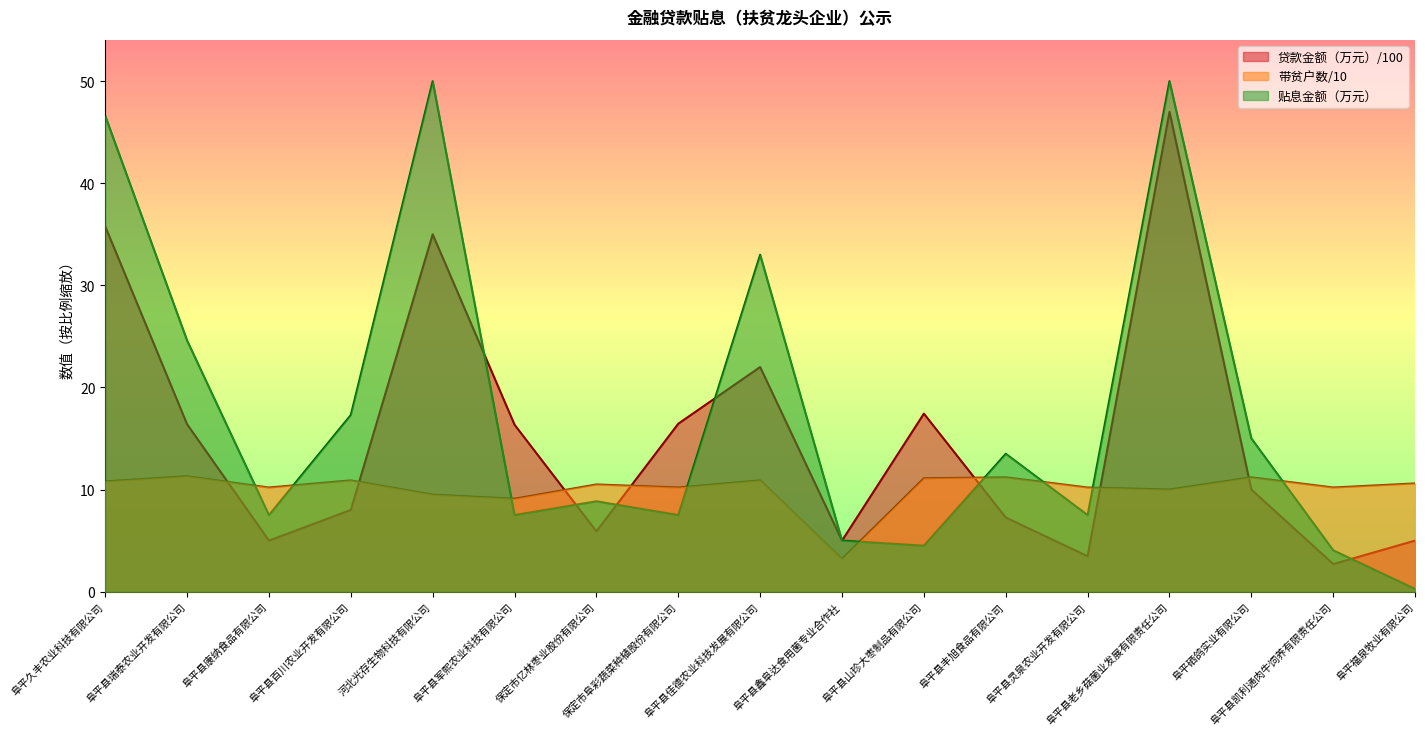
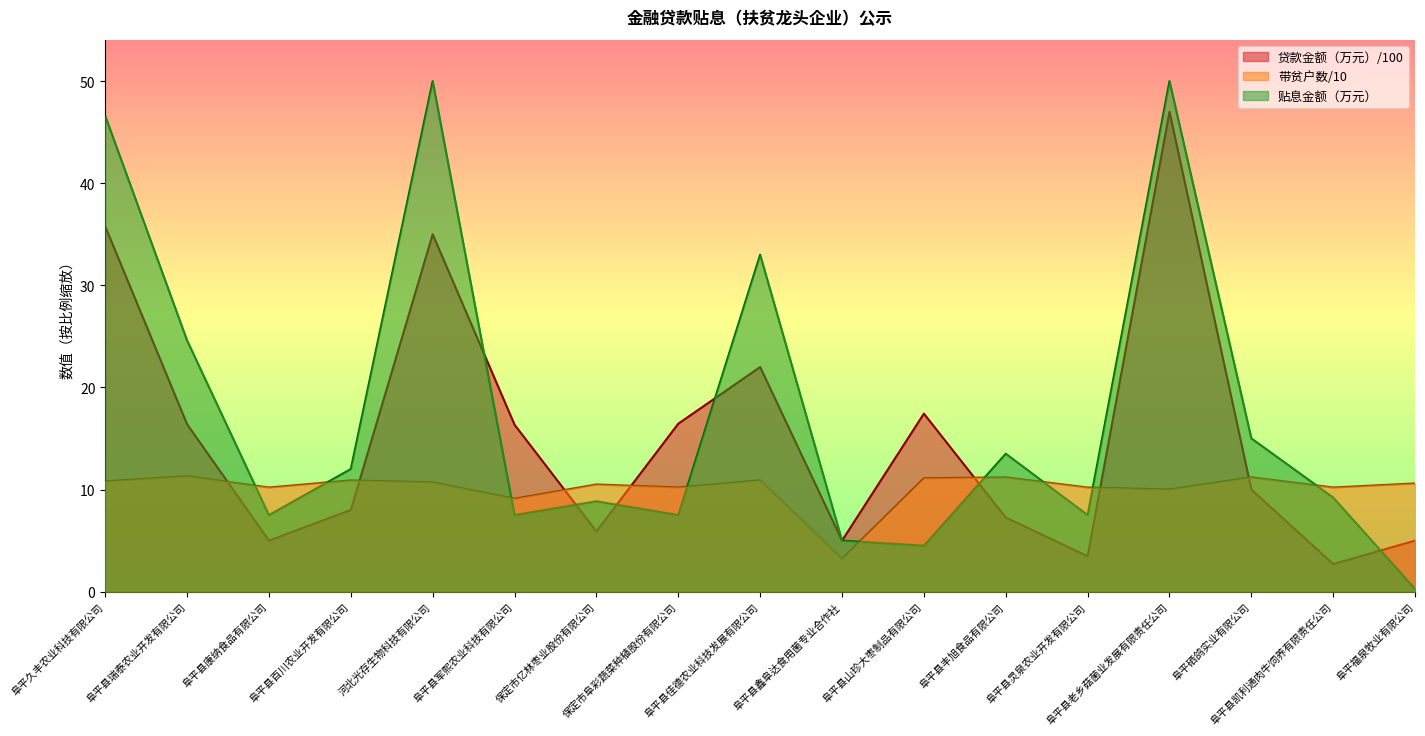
贴息金额（万元）, 阜平县百川农业开发有限公司: 17.3 -> 12.0
带贫户数/10, 河北光存生物科技有限公司: 9.5 -> 10.7
贴息金额（万元）, 阜平县凯利通肉牛饲养有限责任公司: 4.1 -> 9.2
